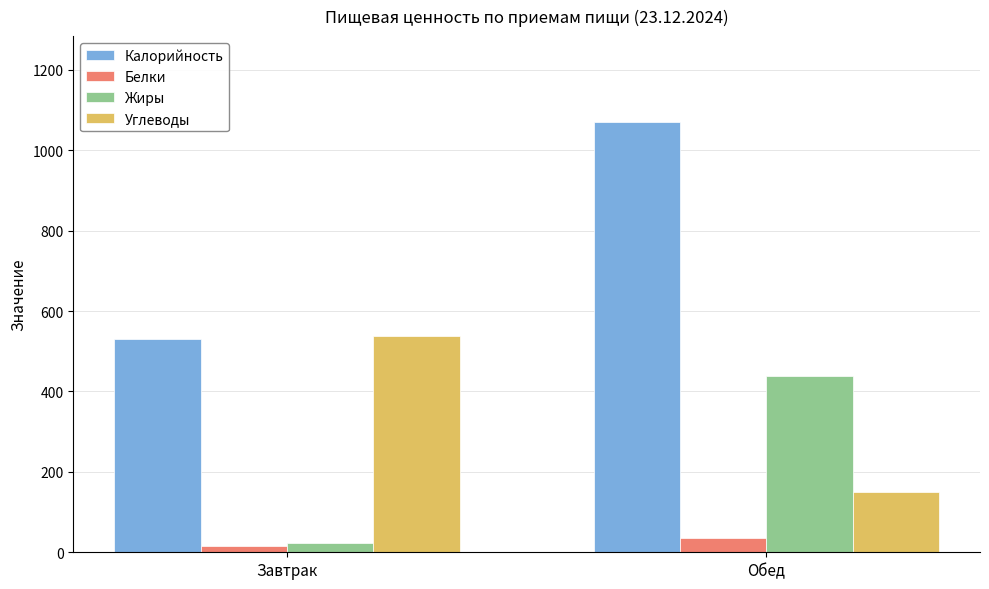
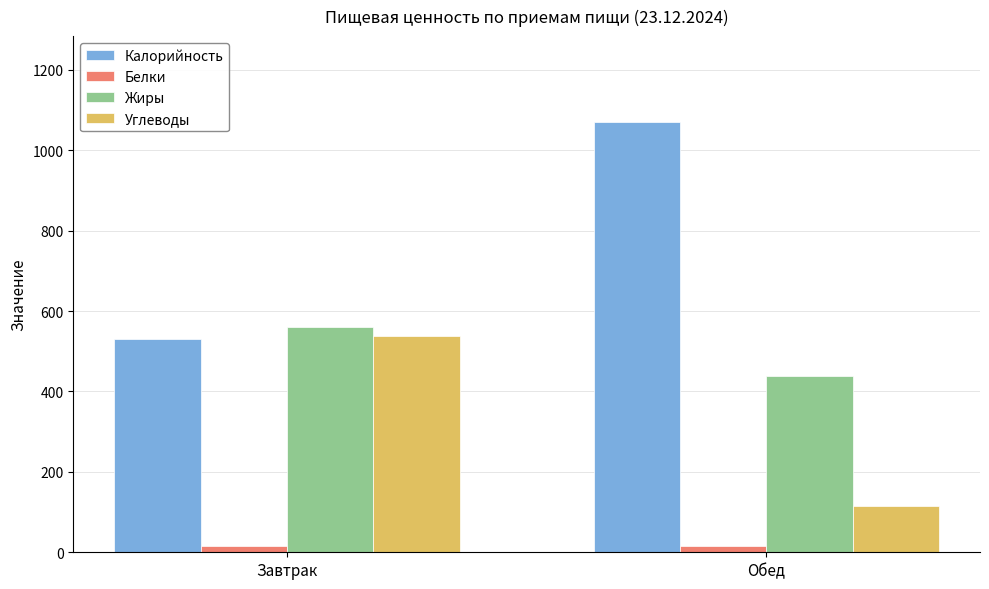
Жиры, Завтрак: 20 -> 560
Белки, Обед: 40 -> 20
Углеводы, Обед: 150 -> 110
